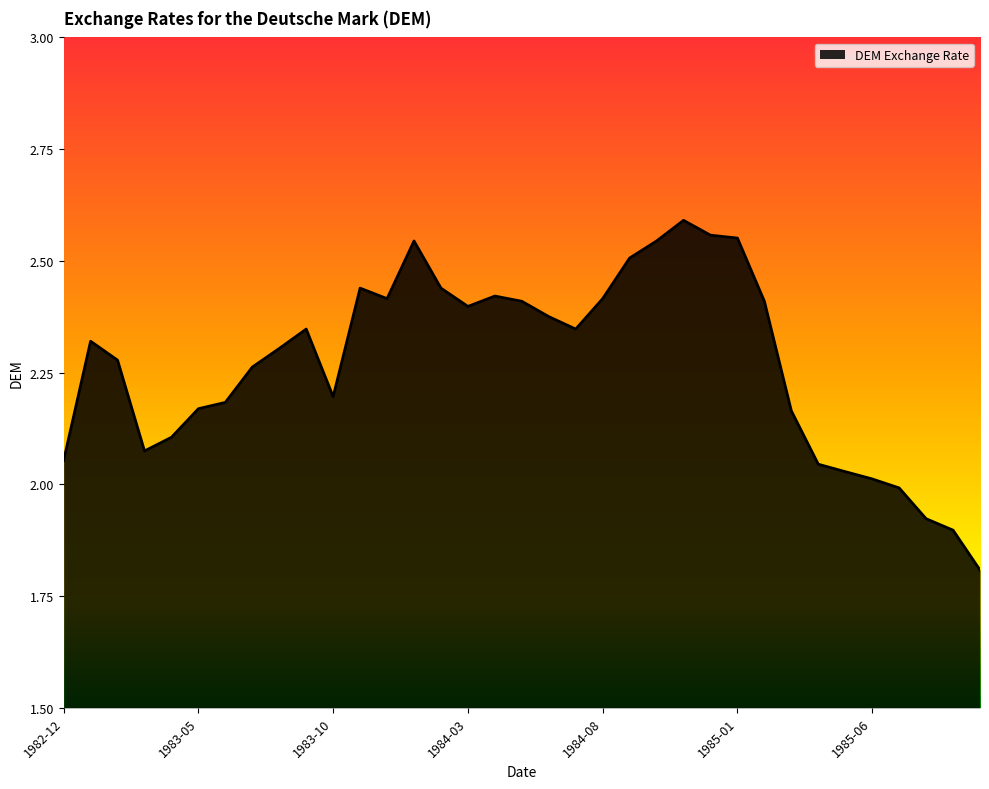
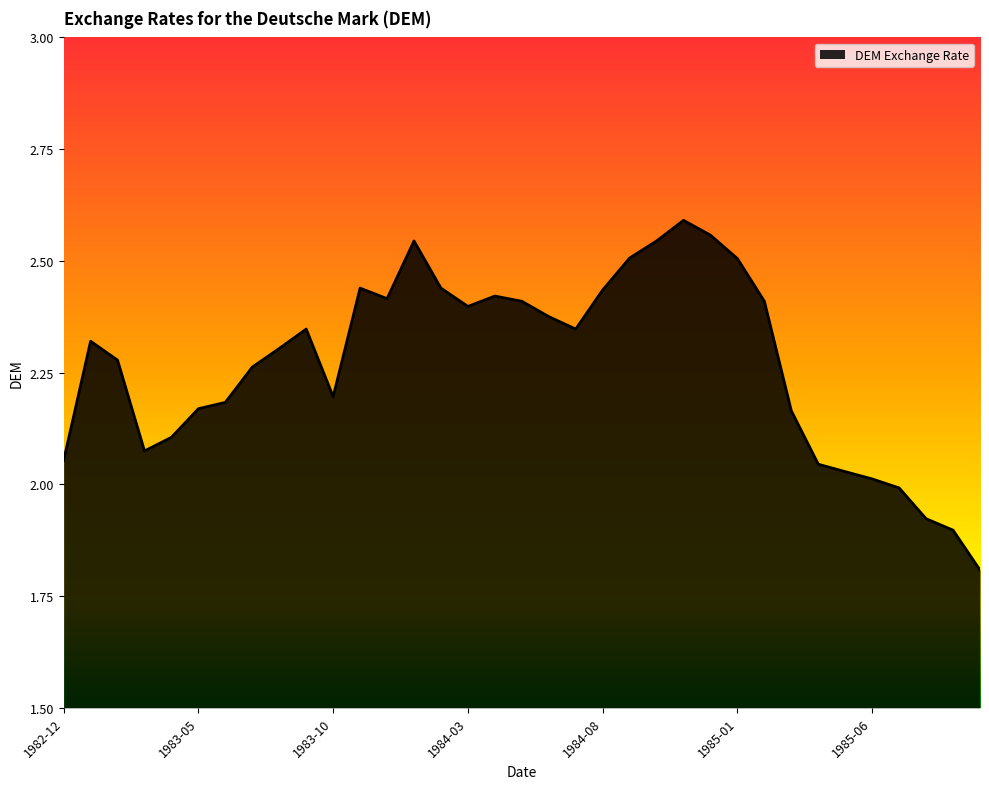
1984-08: 2.42 -> 2.43
1985-01: 2.55 -> 2.51
